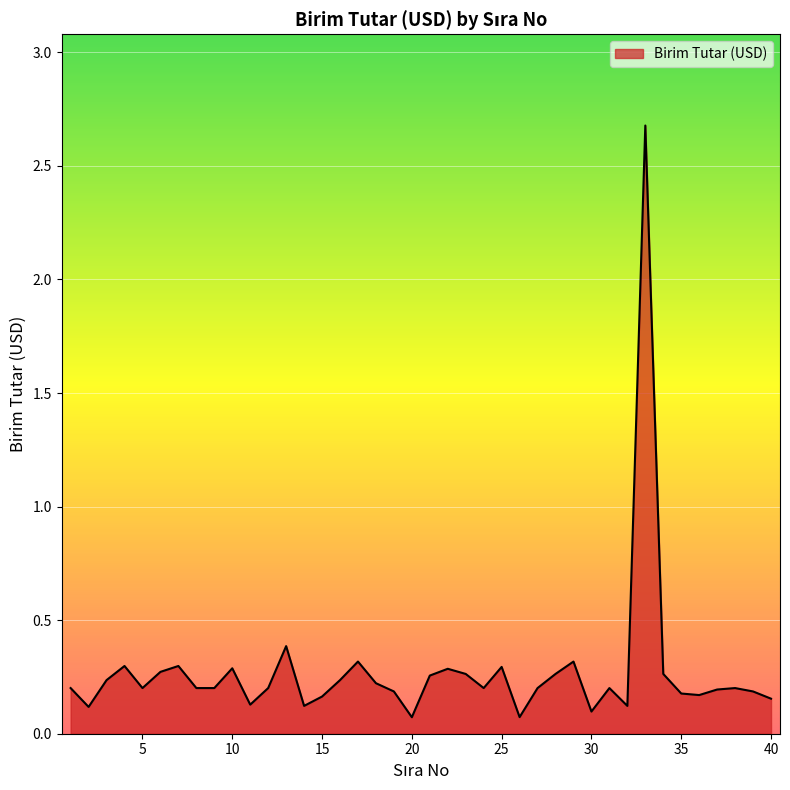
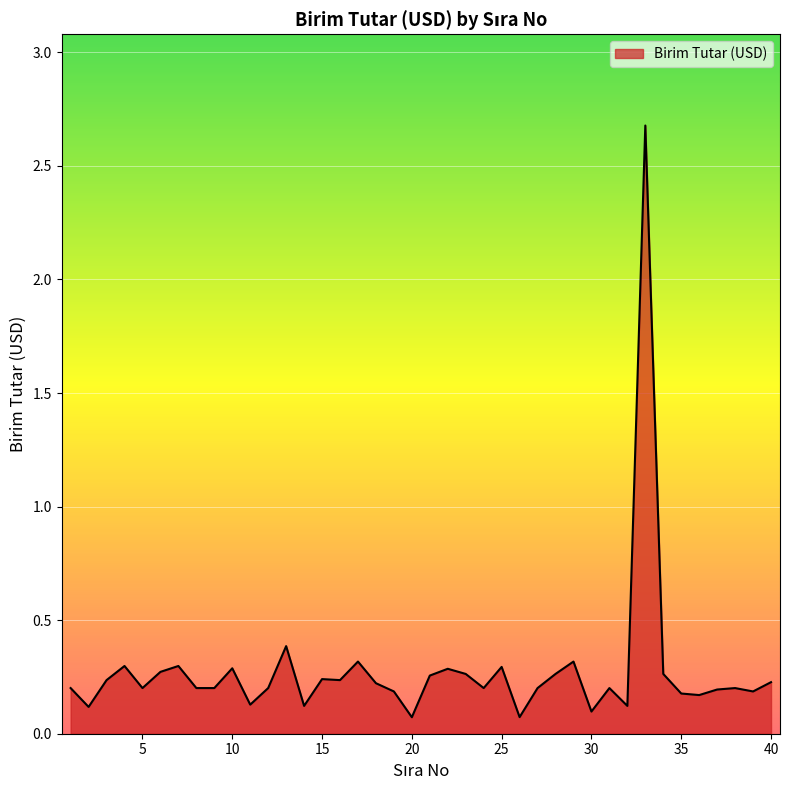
15: 0.16 -> 0.24
40: 0.15 -> 0.23
